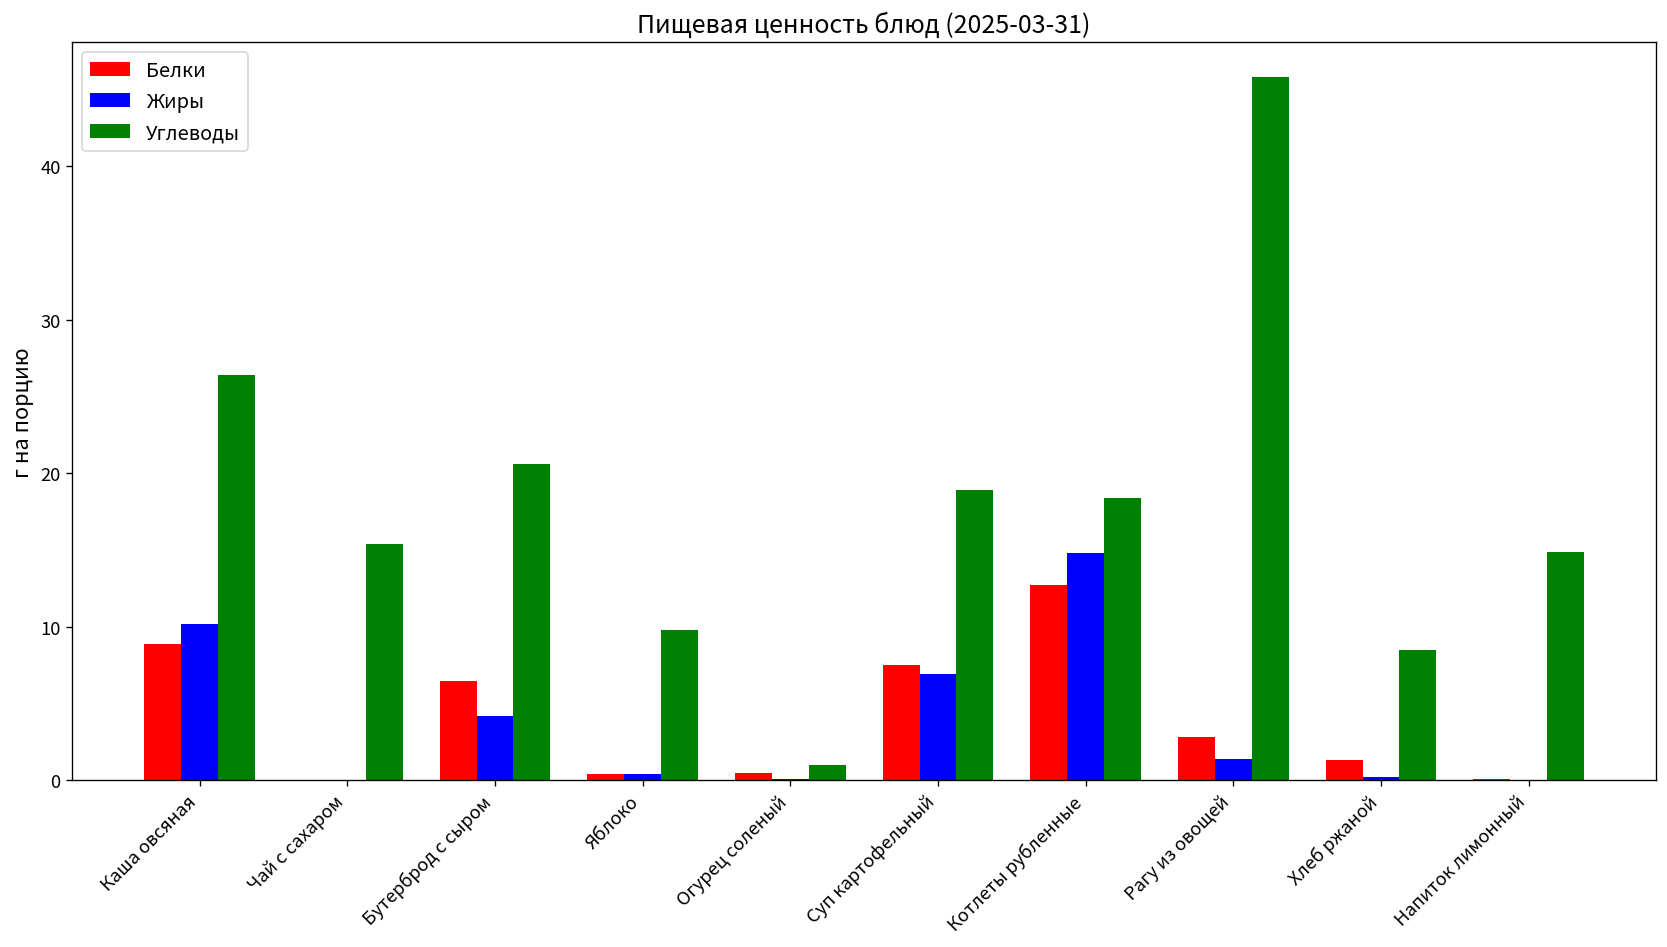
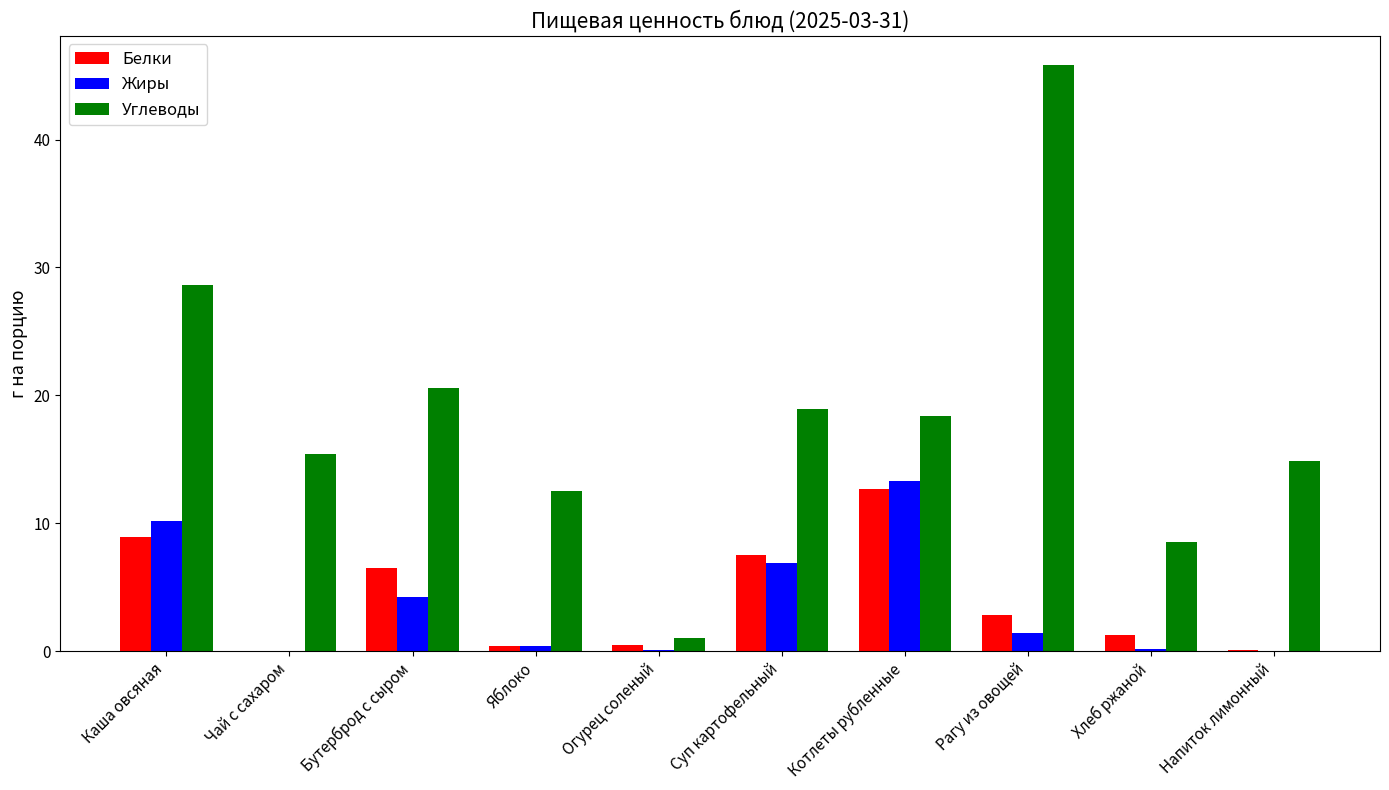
Углеводы, Каша овсяная: 26.4 -> 28.6
Углеводы, Яблоко: 9.8 -> 12.5
Жиры, Котлеты рубленные: 14.8 -> 13.3
